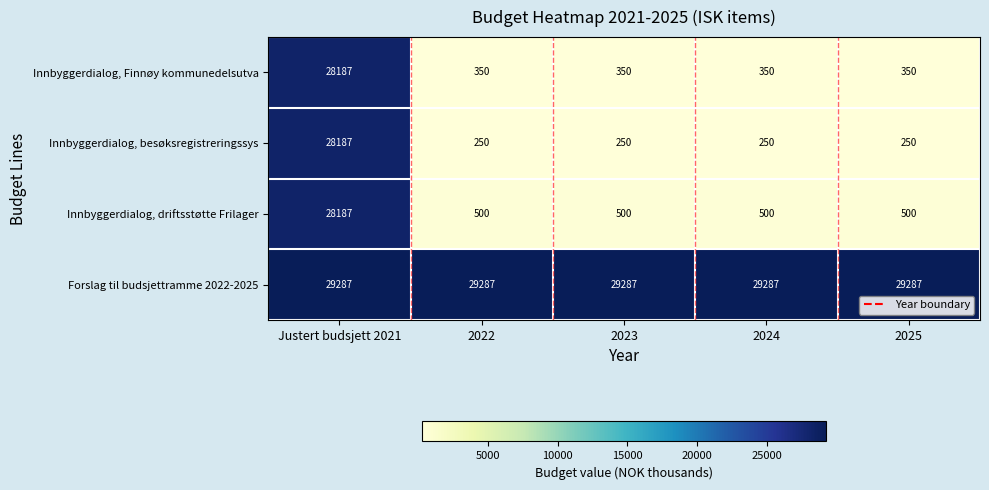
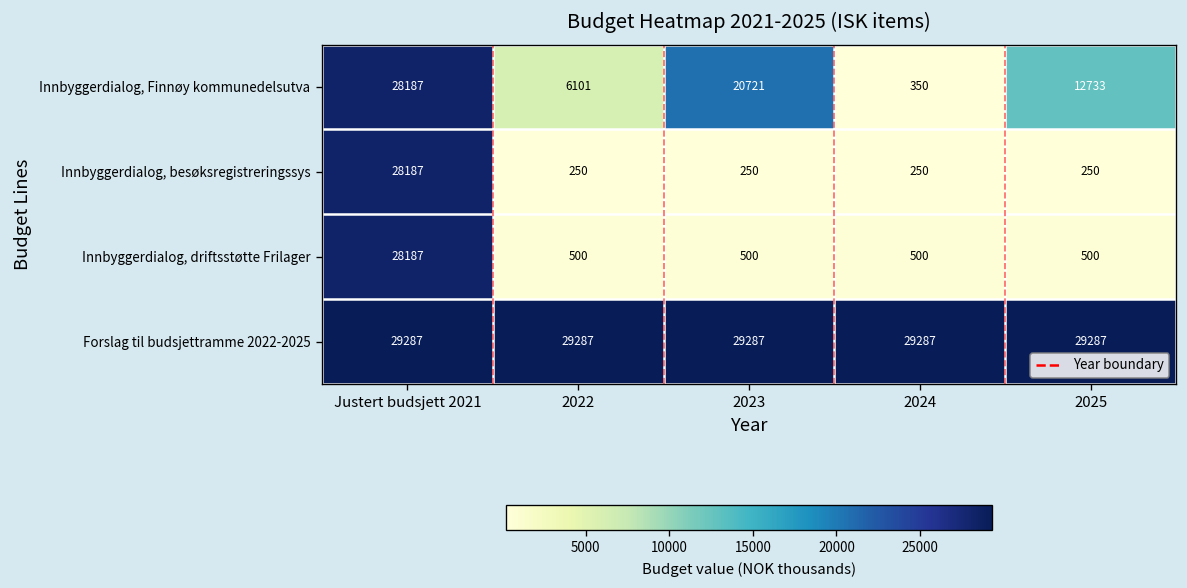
Innbyggerdialog, Finnøy kommunedelsutva, 2022: 350 -> 6101
Innbyggerdialog, Finnøy kommunedelsutva, 2023: 350 -> 20721
Innbyggerdialog, Finnøy kommunedelsutva, 2025: 350 -> 12733
